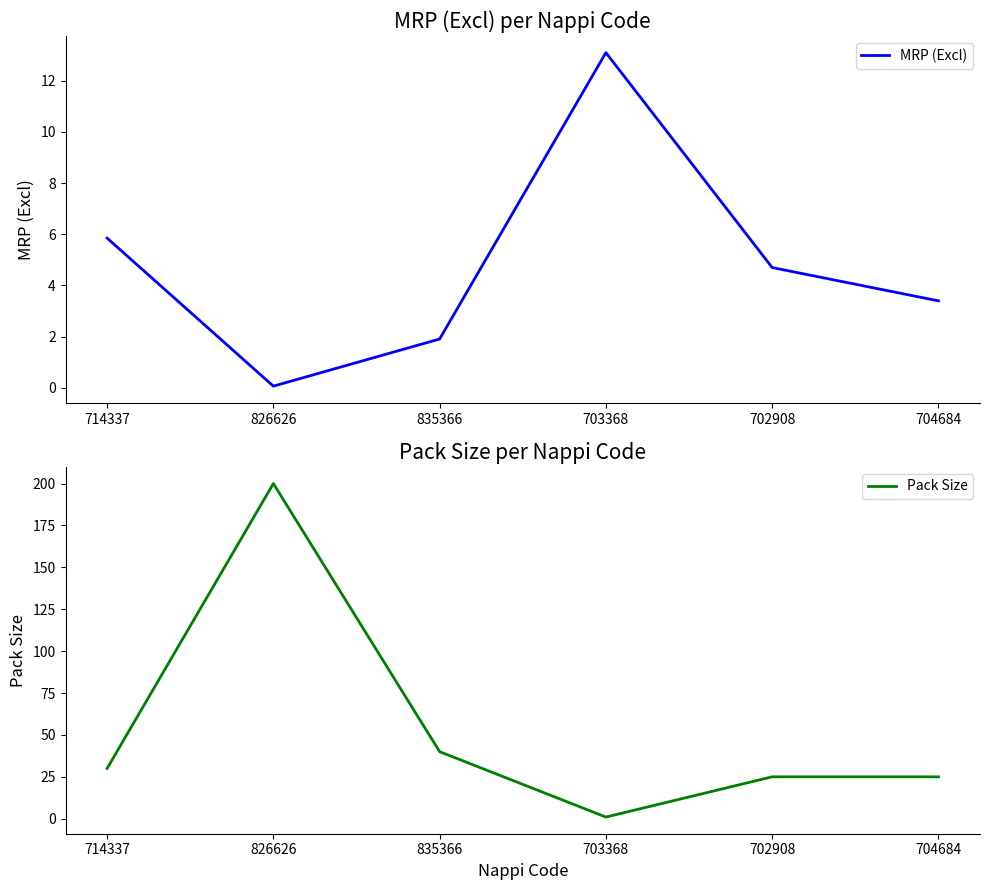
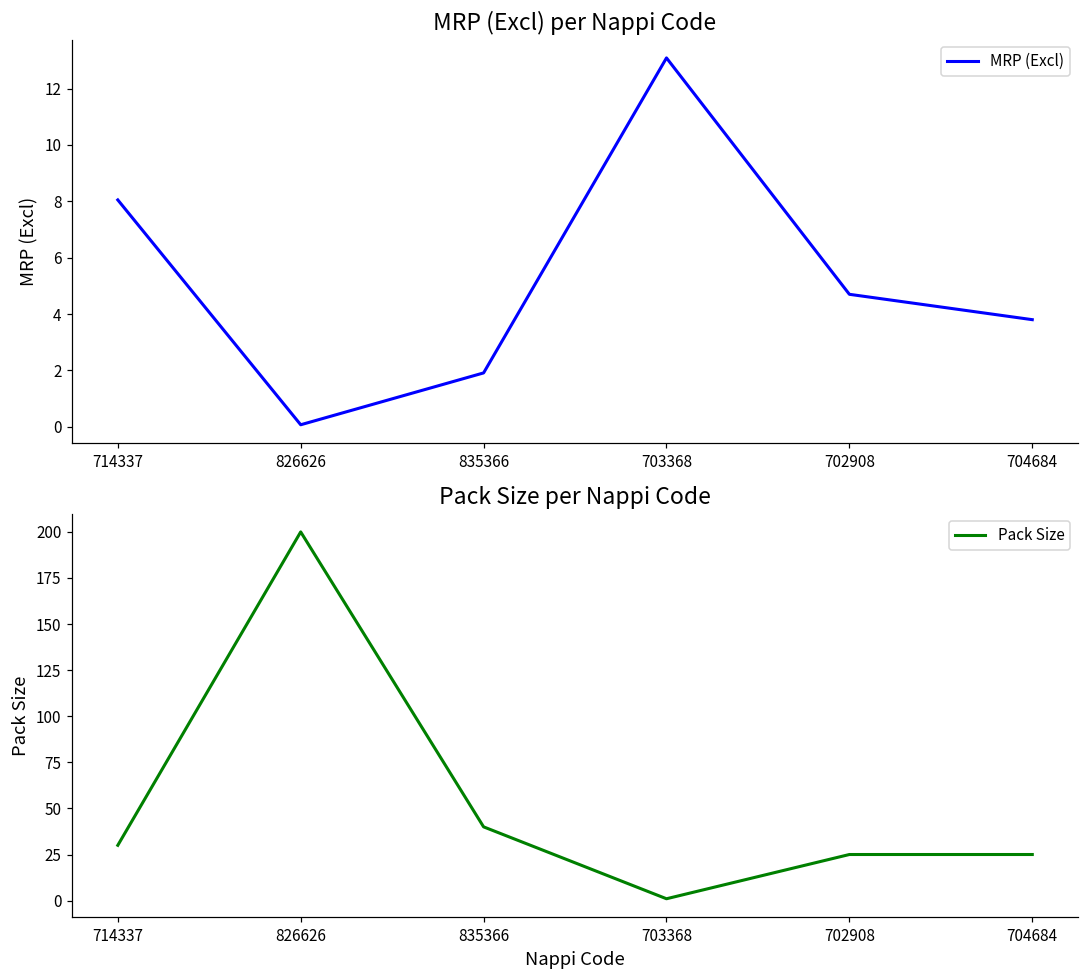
MRP (Excl) per Nappi Code, 714337: 5.9 -> 8.1
MRP (Excl) per Nappi Code, 704684: 3.4 -> 3.8
